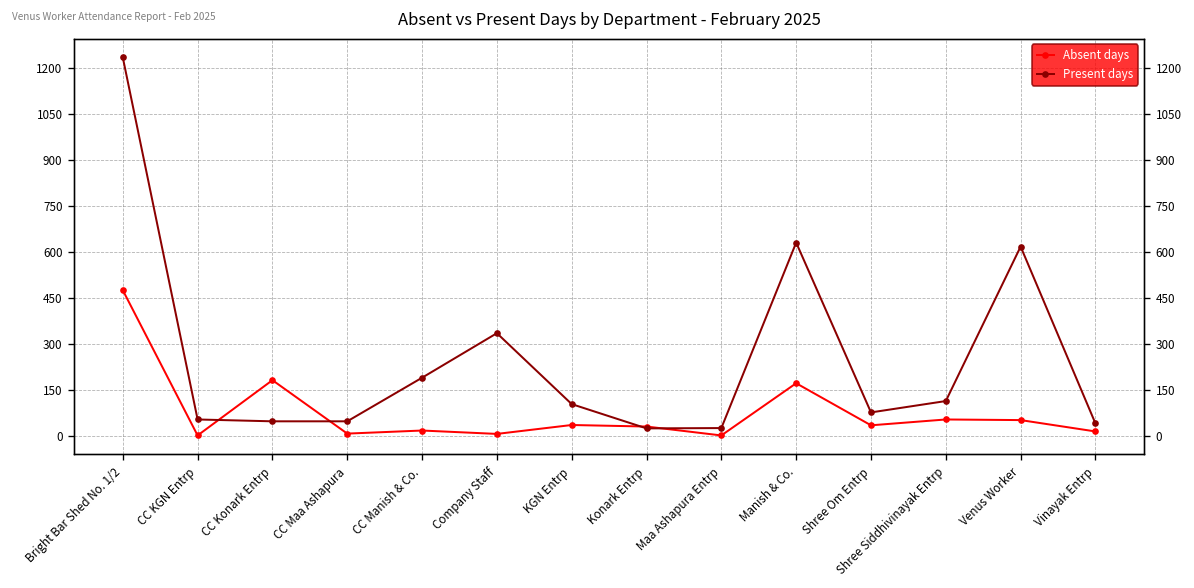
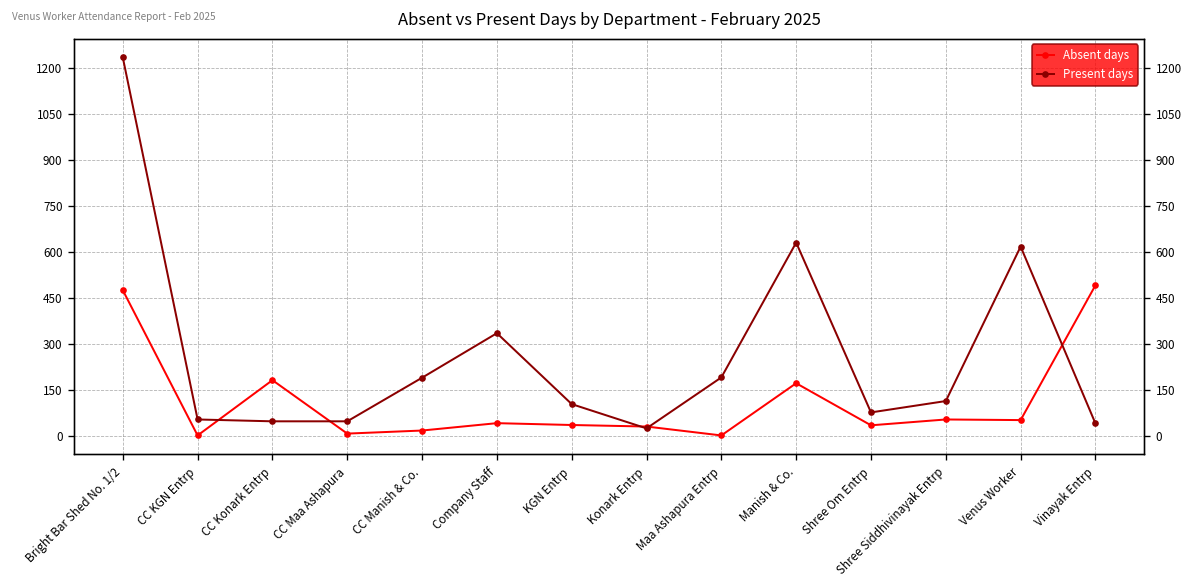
Absent days, Company Staff: 10 -> 40
Present days, Maa Ashapura Entrp: 30 -> 190
Absent days, Vinayak Entrp: 20 -> 490
